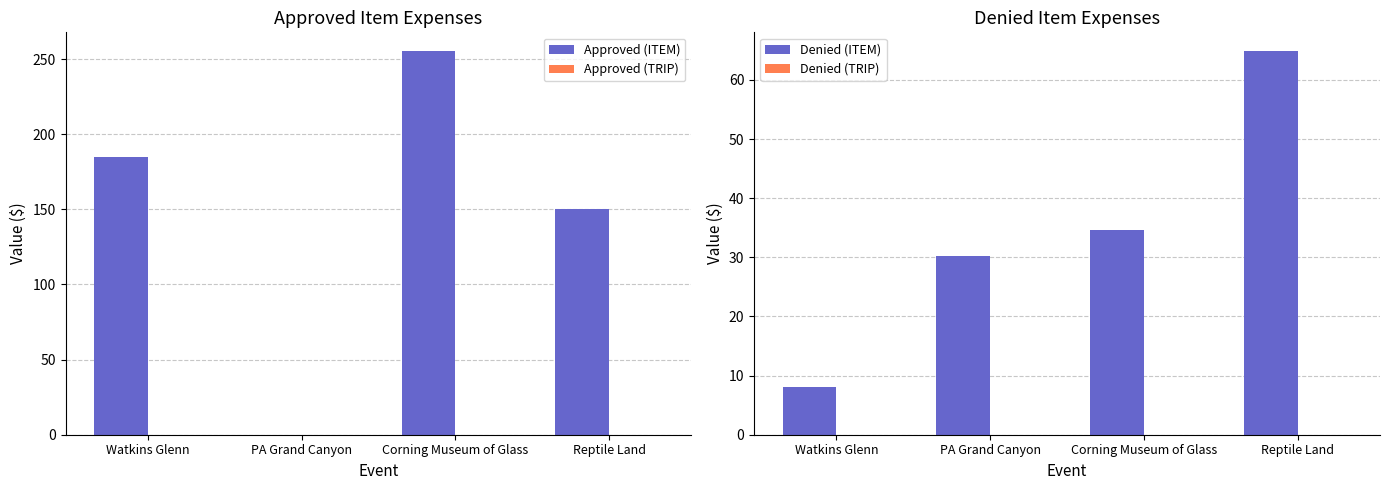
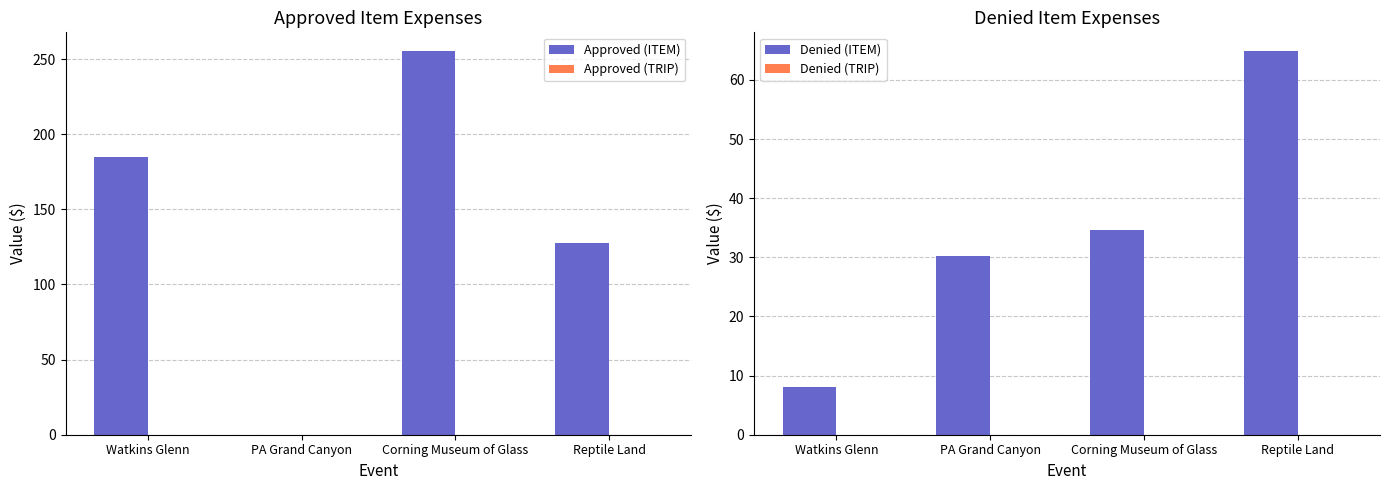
Approved Item Expenses, Approved (ITEM), Reptile Land: 150 -> 128
